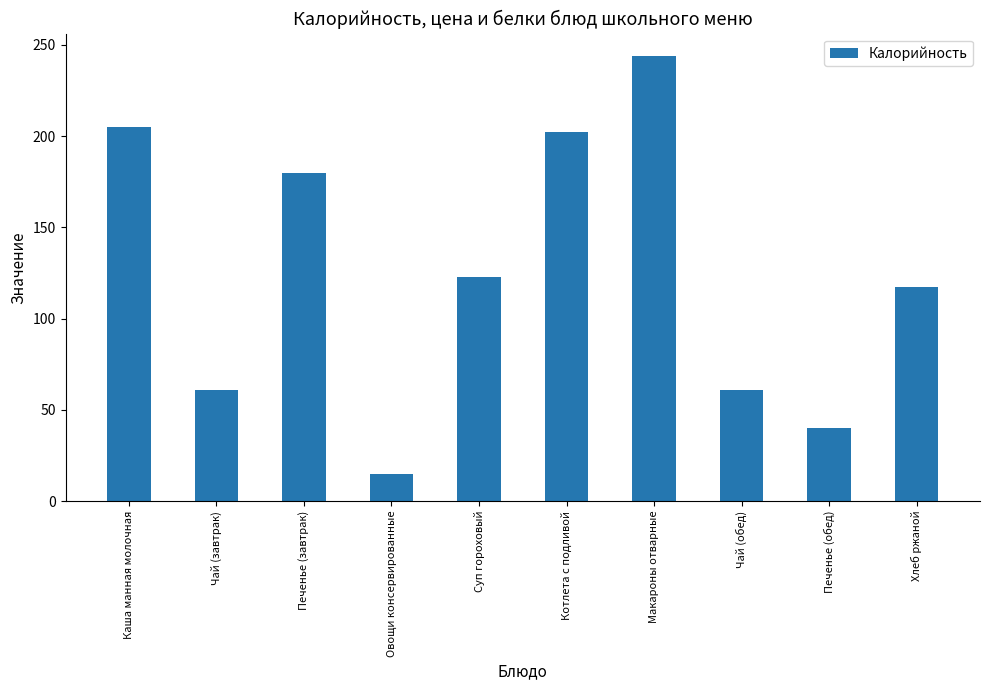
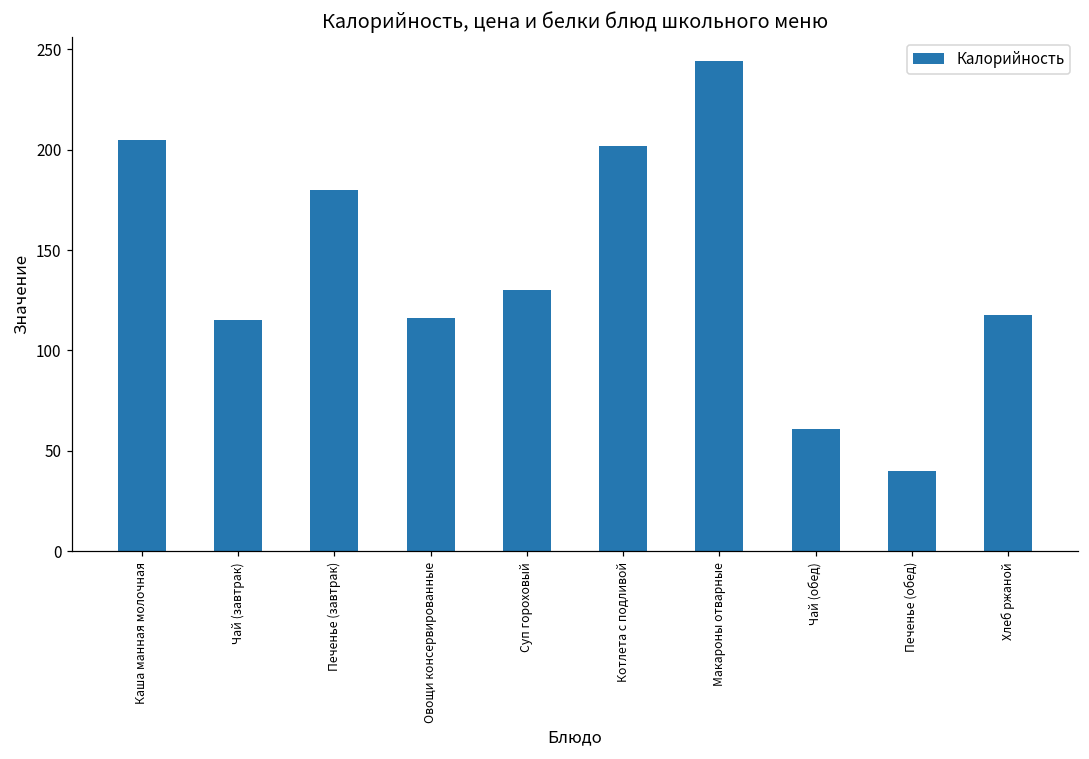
Чай (завтрак): 61 -> 115
Овощи консервированные: 15 -> 116
Суп гороховый: 123 -> 130
